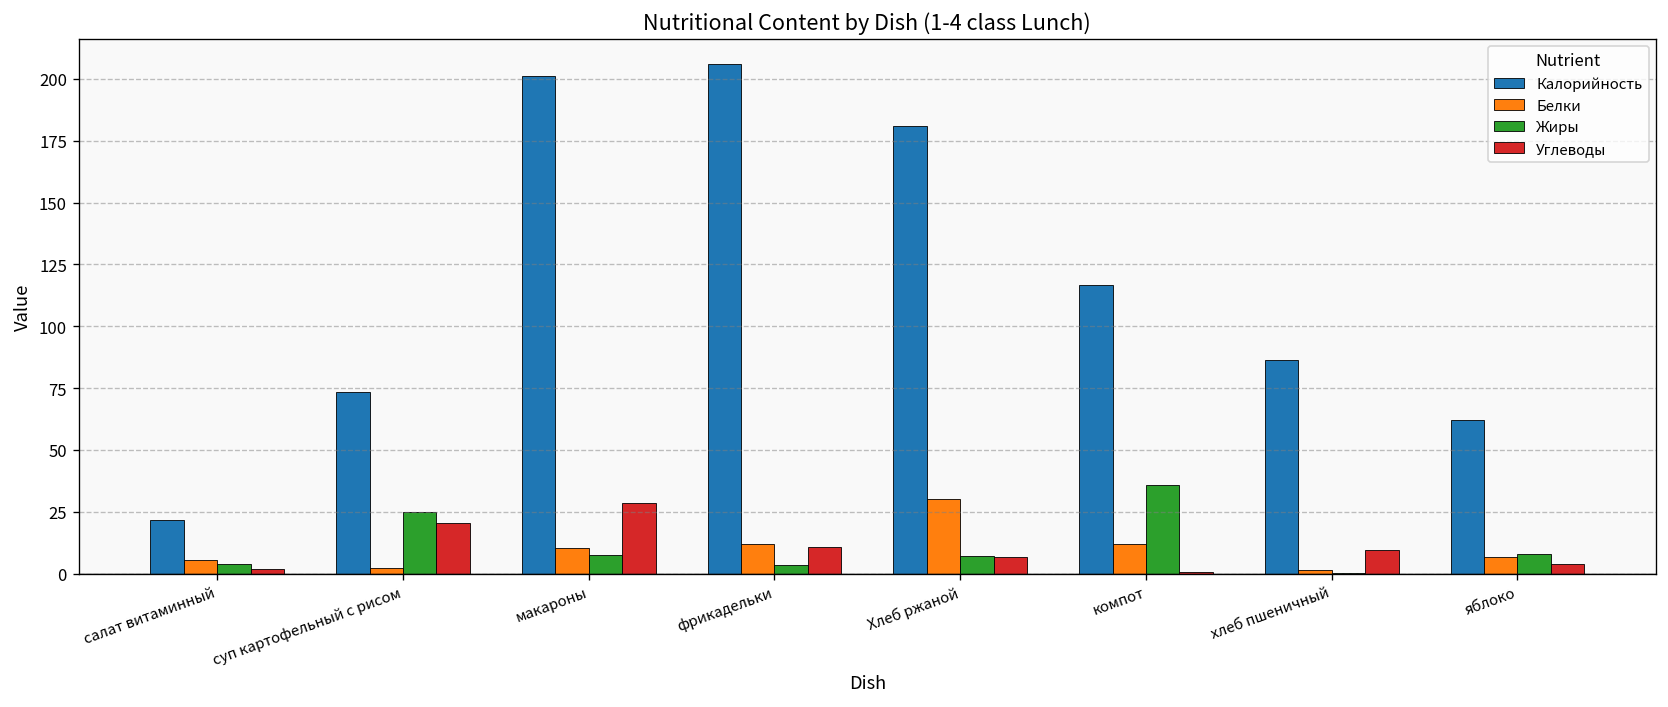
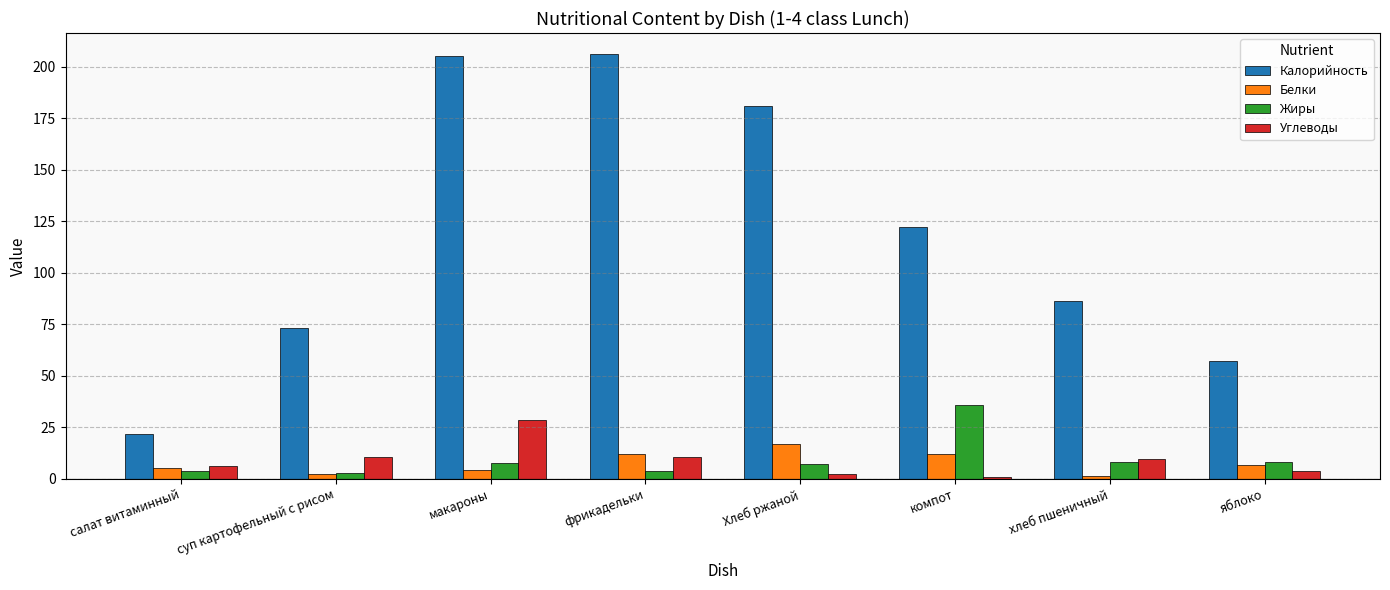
Углеводы, салат витаминный: 2 -> 6
Жиры, суп картофельный с рисом: 25 -> 3
Углеводы, суп картофельный с рисом: 21 -> 11
Калорийность, макароны: 201 -> 205
Белки, макароны: 10 -> 4
Белки, Хлеб ржаной: 30 -> 17
Углеводы, Хлеб ржаной: 7 -> 3
Калорийность, компот: 117 -> 122
Жиры, хлеб пшеничный: 0 -> 8
Калорийность, яблоко: 62 -> 57
